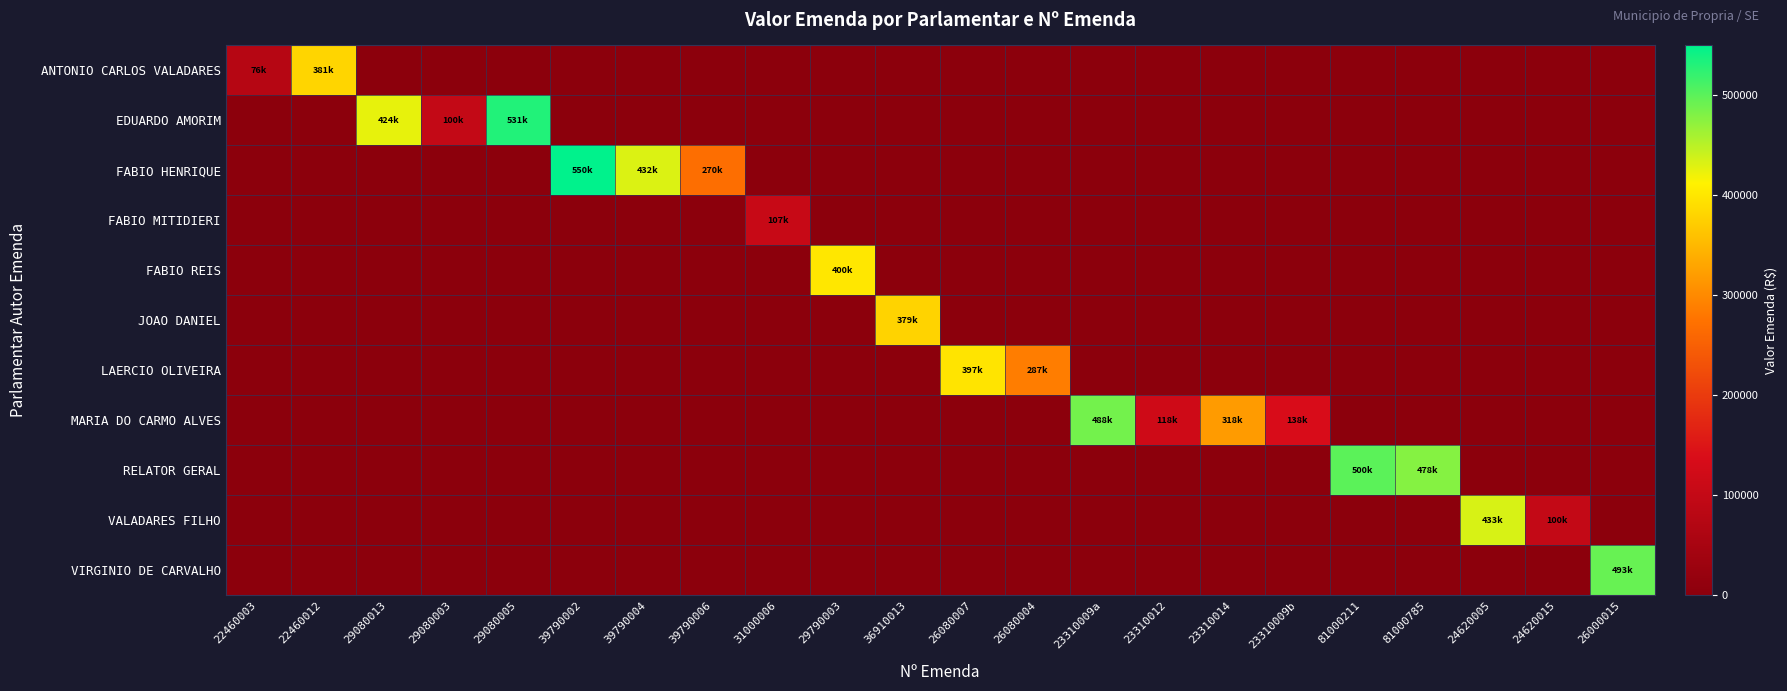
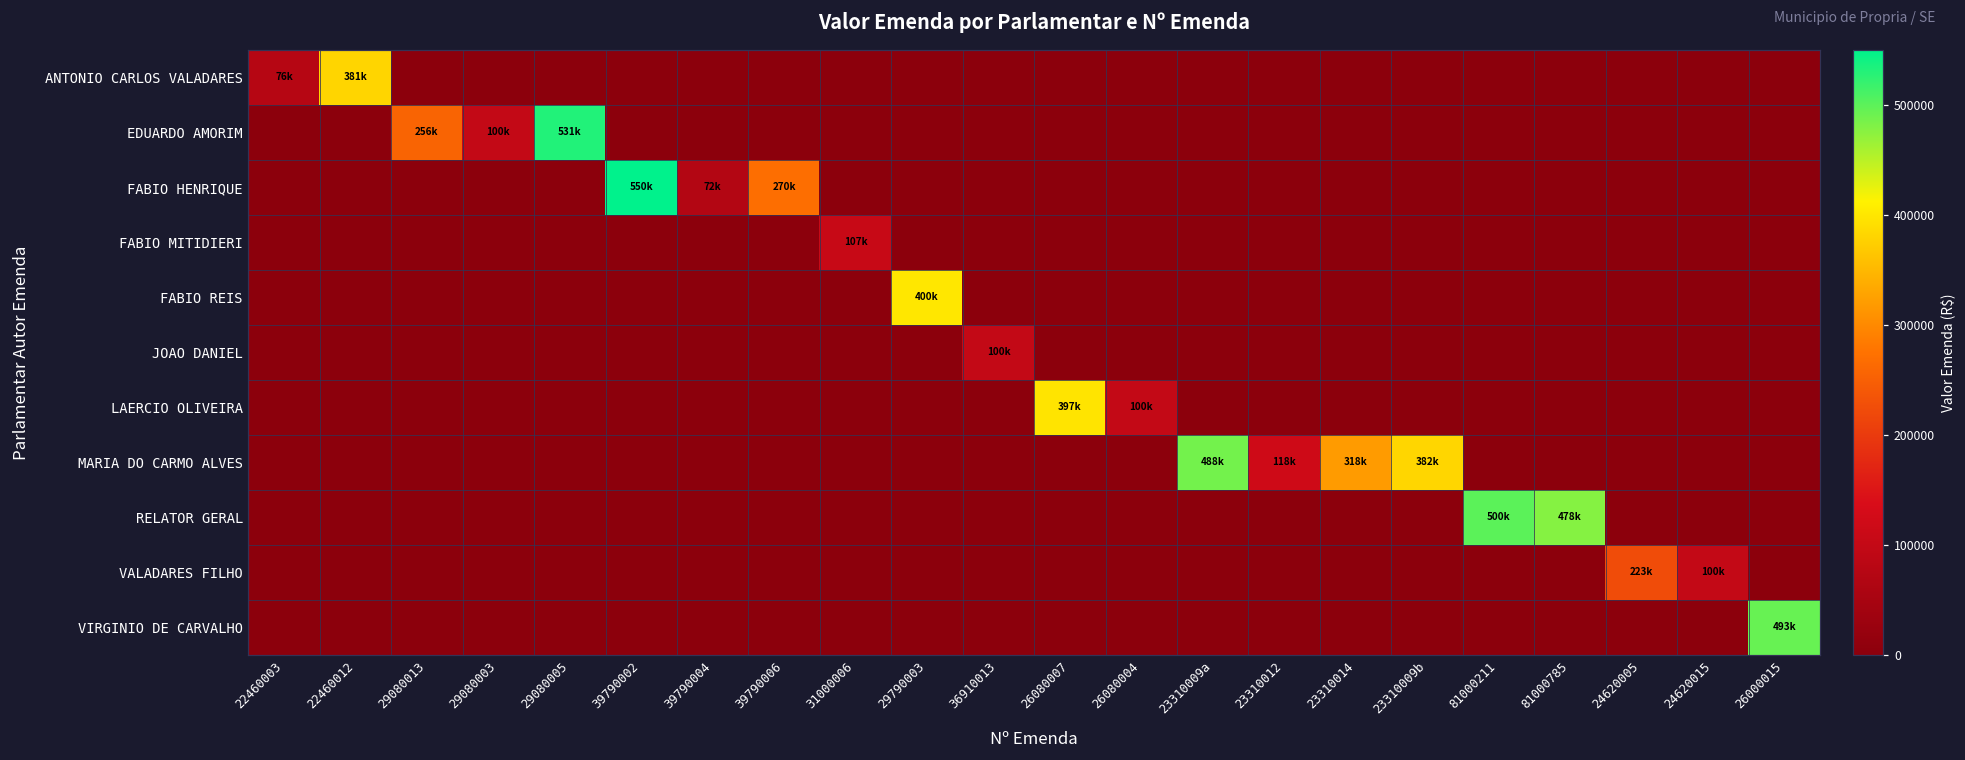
EDUARDO AMORIM, 29080013: 424k -> 256k
FABIO HENRIQUE, 39790004: 432k -> 72k
JOAO DANIEL, 36910013: 379k -> 100k
LAERCIO OLIVEIRA, 26080004: 287k -> 100k
MARIA DO CARMO ALVES, 23310009b: 138k -> 382k
VALADARES FILHO, 24620005: 433k -> 223k
